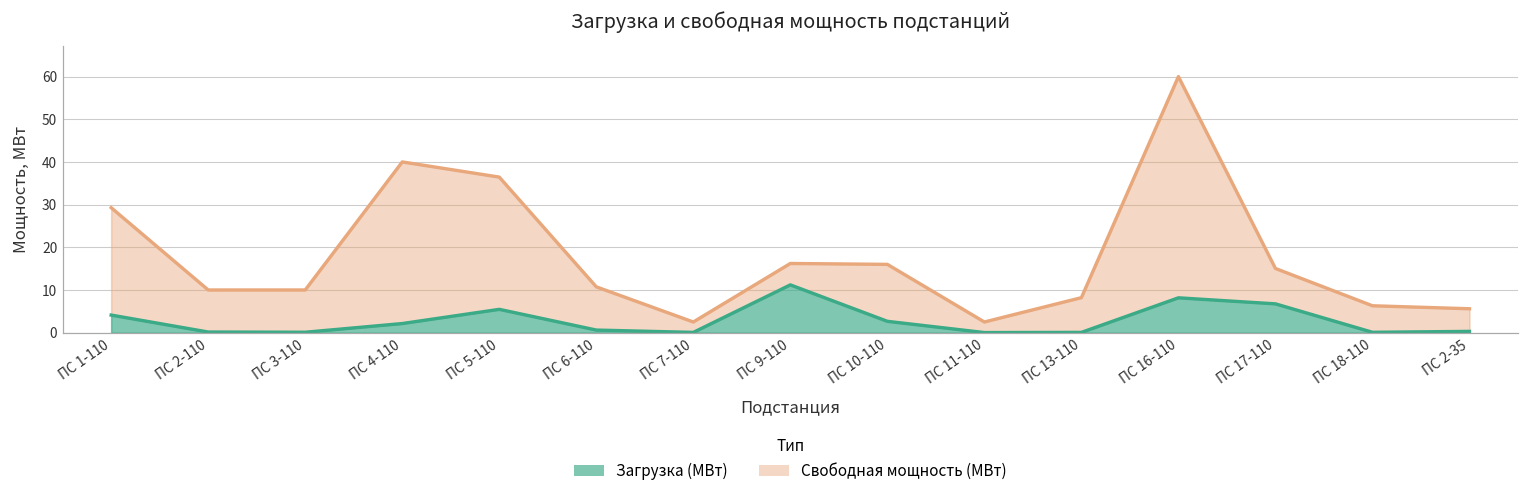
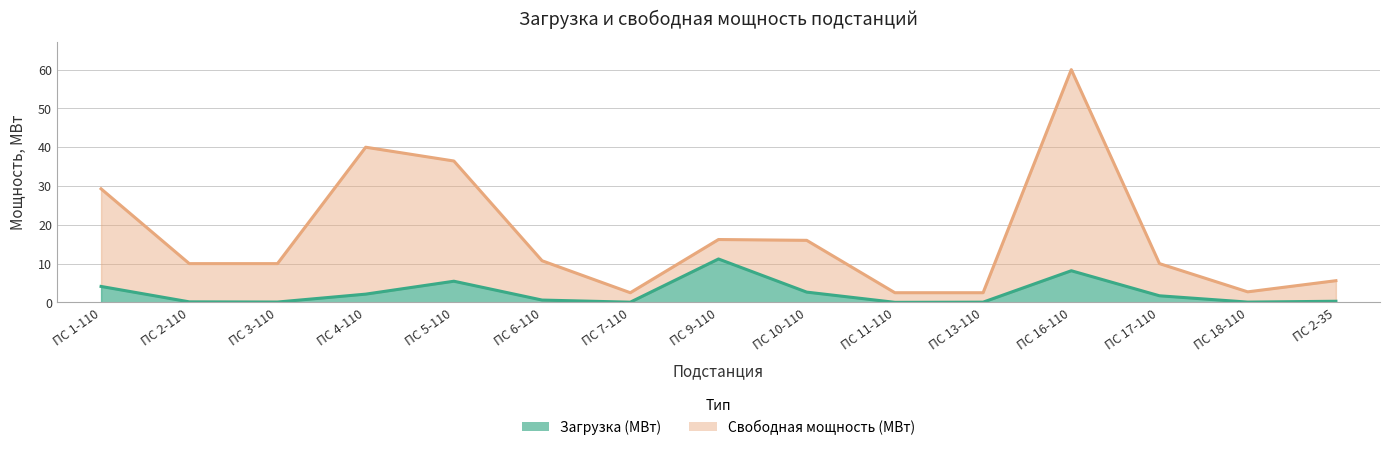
Свободная мощность (МВт), ПС 13-110: 8 -> 2
Загрузка (МВт), ПС 17-110: 7 -> 2
Свободная мощность (МВт), ПС 18-110: 6 -> 3
